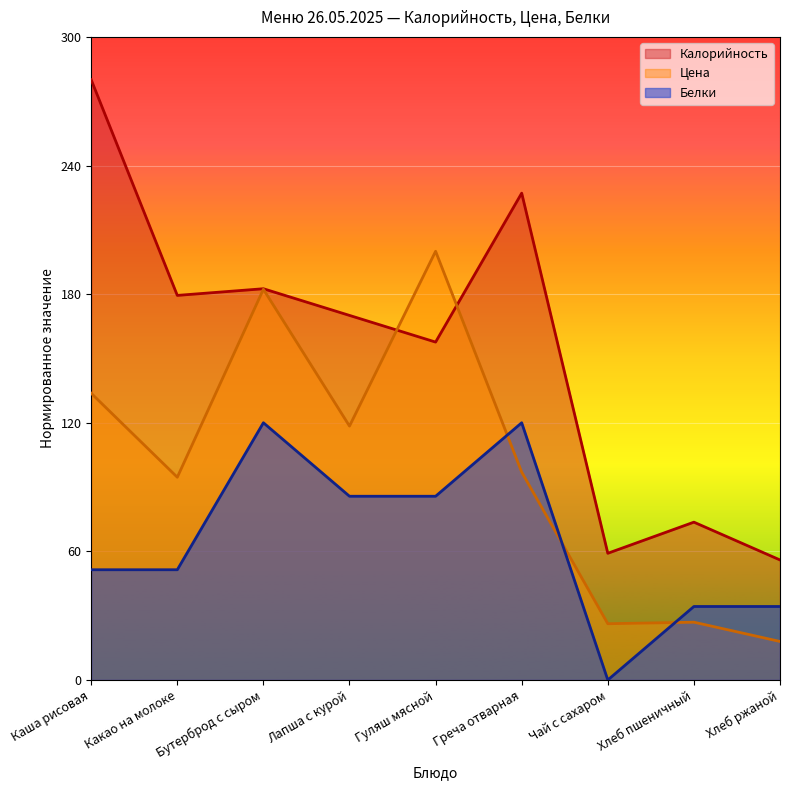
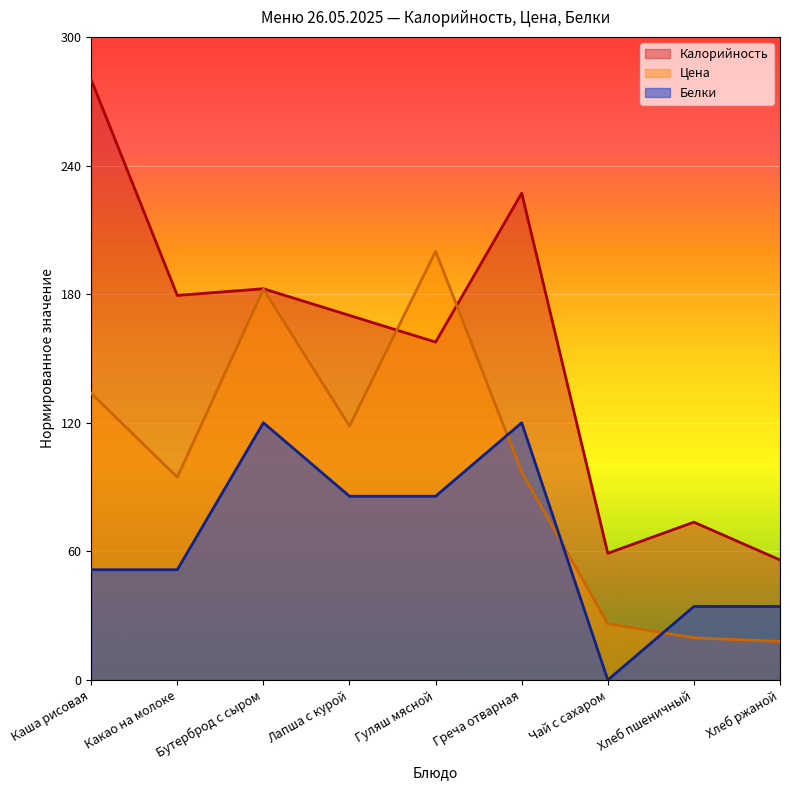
Цена, Хлеб пшеничный: 27 -> 20
